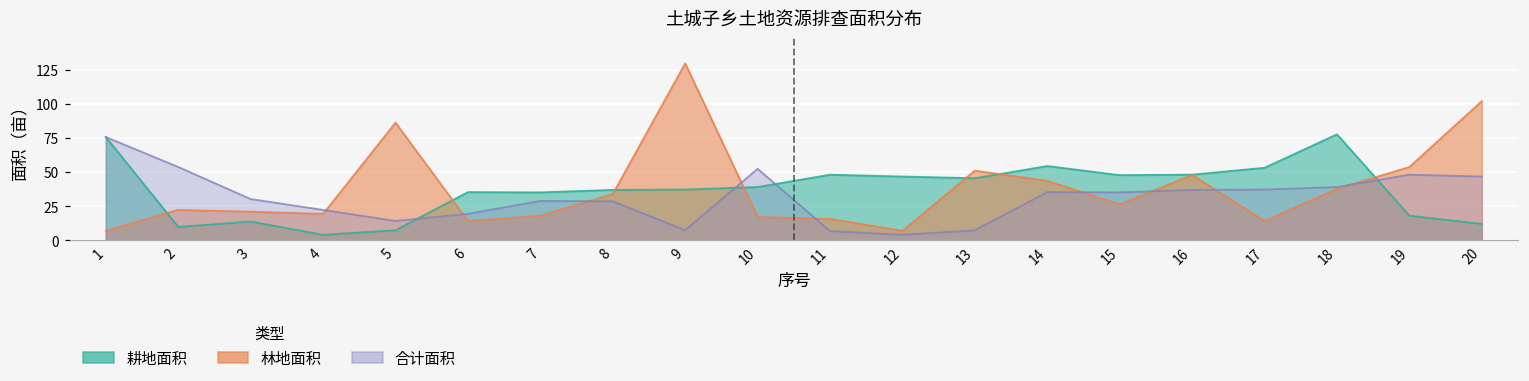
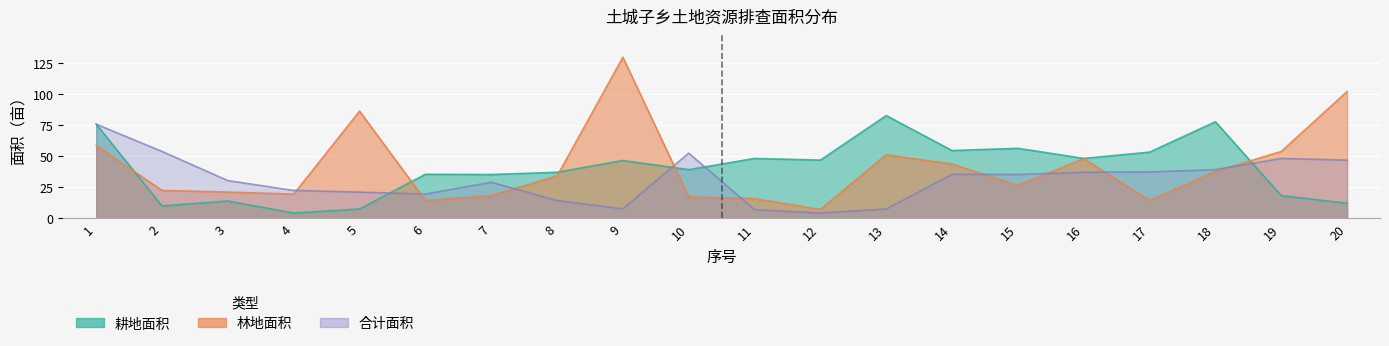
林地面积, 1: 7 -> 59
合计面积, 5: 14 -> 21
合计面积, 8: 29 -> 14
耕地面积, 9: 37 -> 47
耕地面积, 13: 46 -> 83
耕地面积, 15: 48 -> 56
